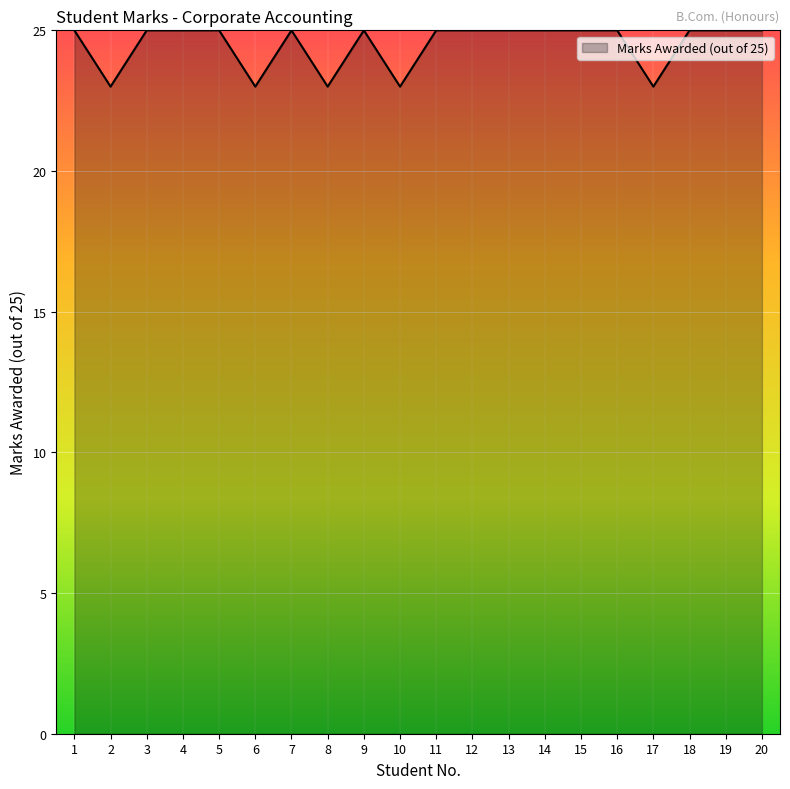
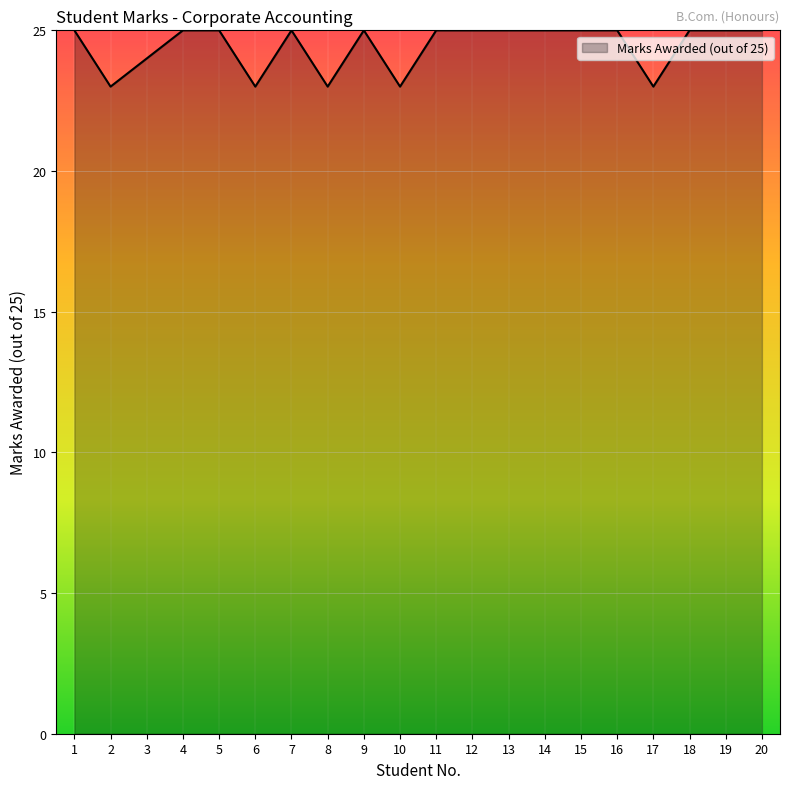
3: 25 -> 24
